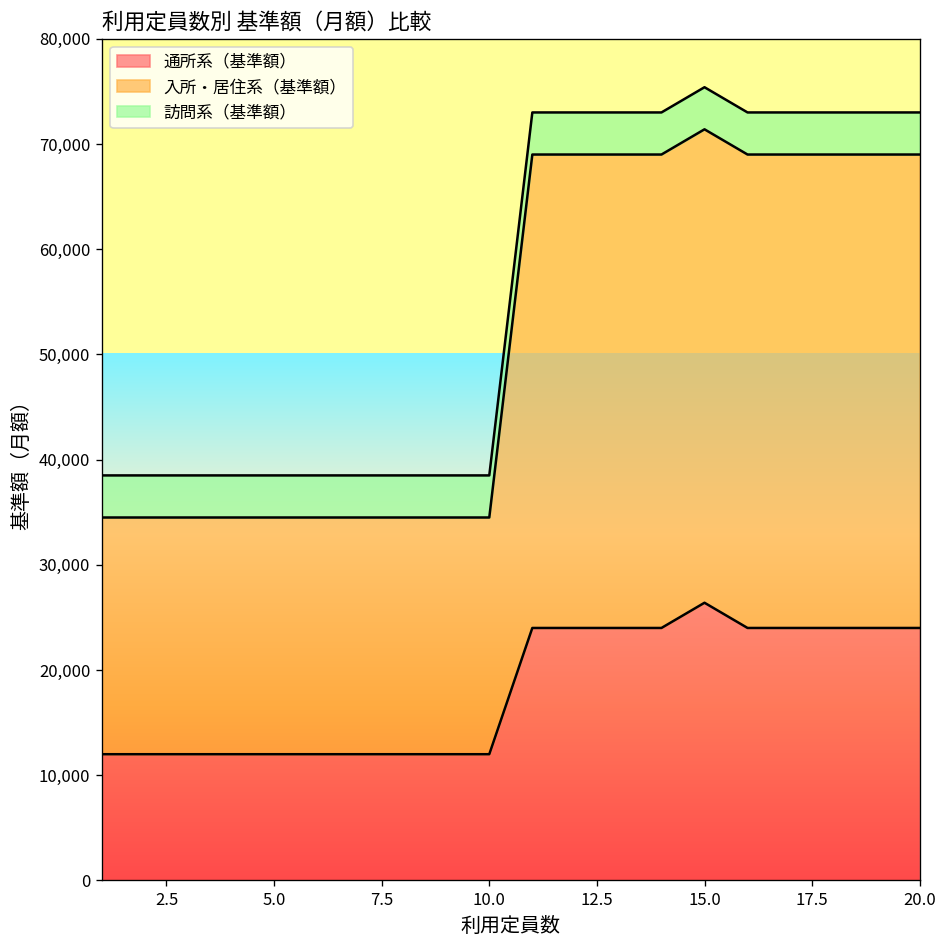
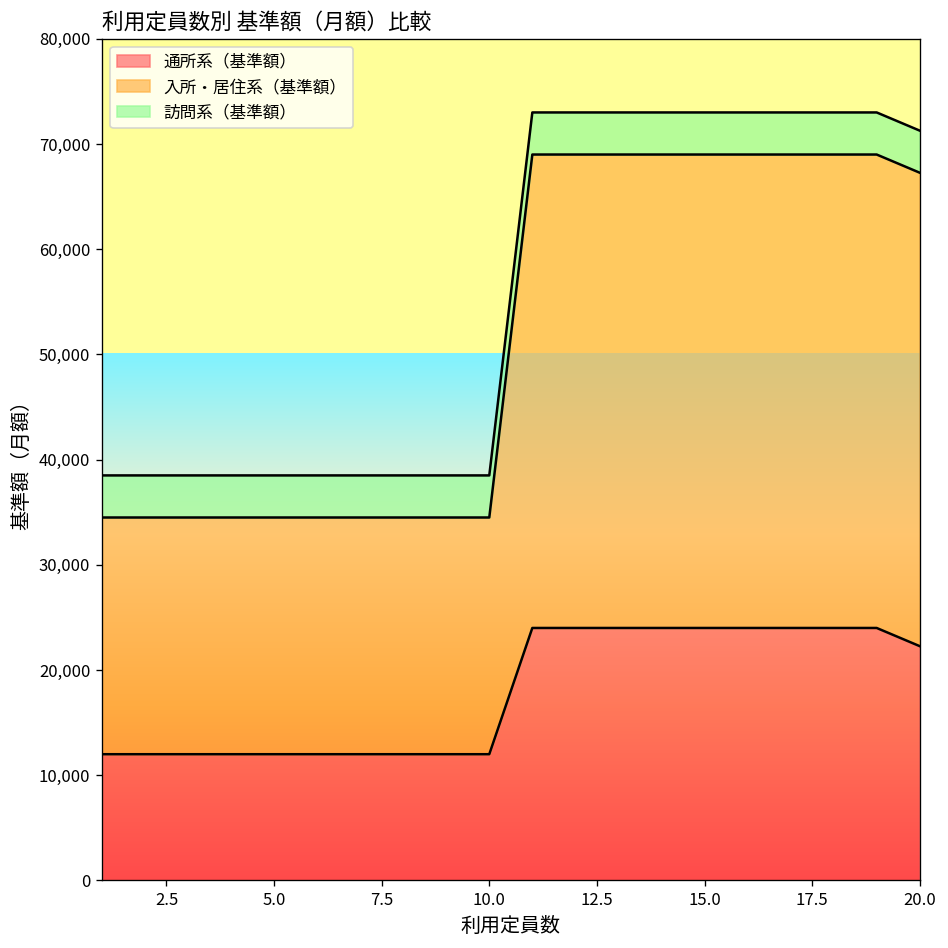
通所系（基準額）, 15.0: 26,000 -> 24,000
通所系（基準額）, 20.0: 24,000 -> 22,000
